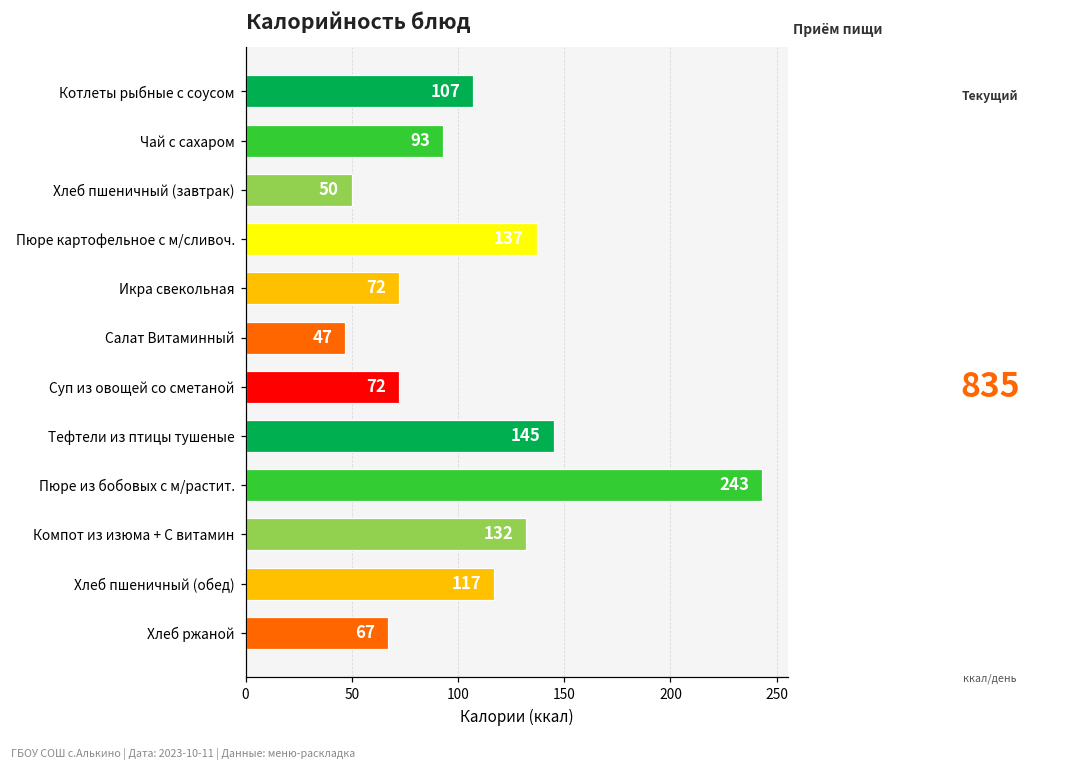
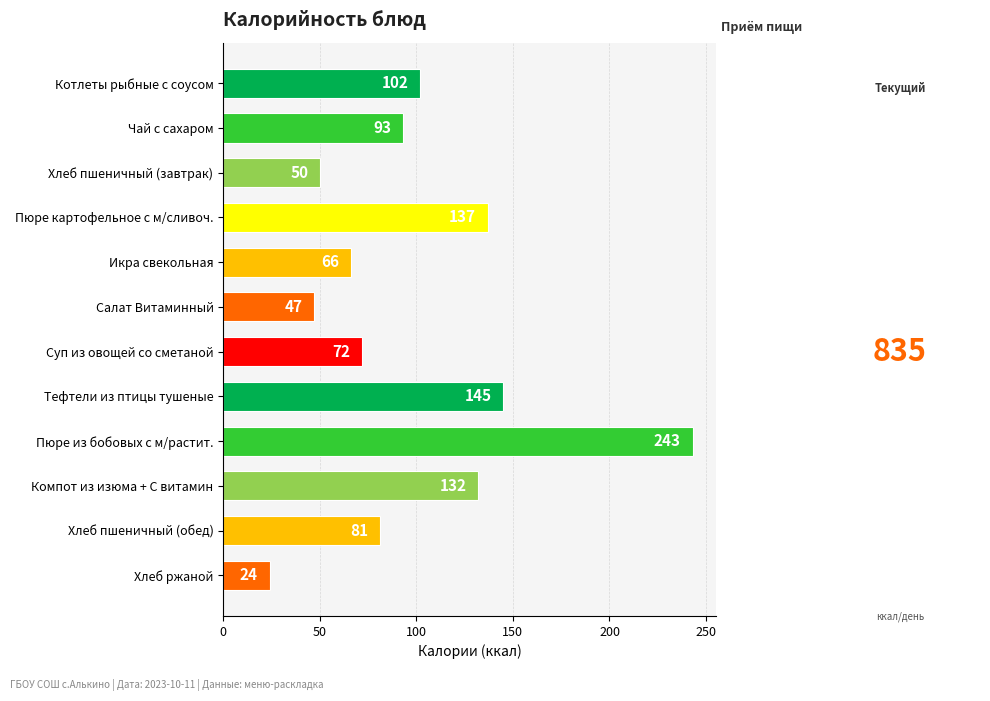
Котлеты рыбные с соусом: 107 -> 102
Икра свекольная: 72 -> 66
Хлеб пшеничный (обед): 117 -> 81
Хлеб ржаной: 67 -> 24
